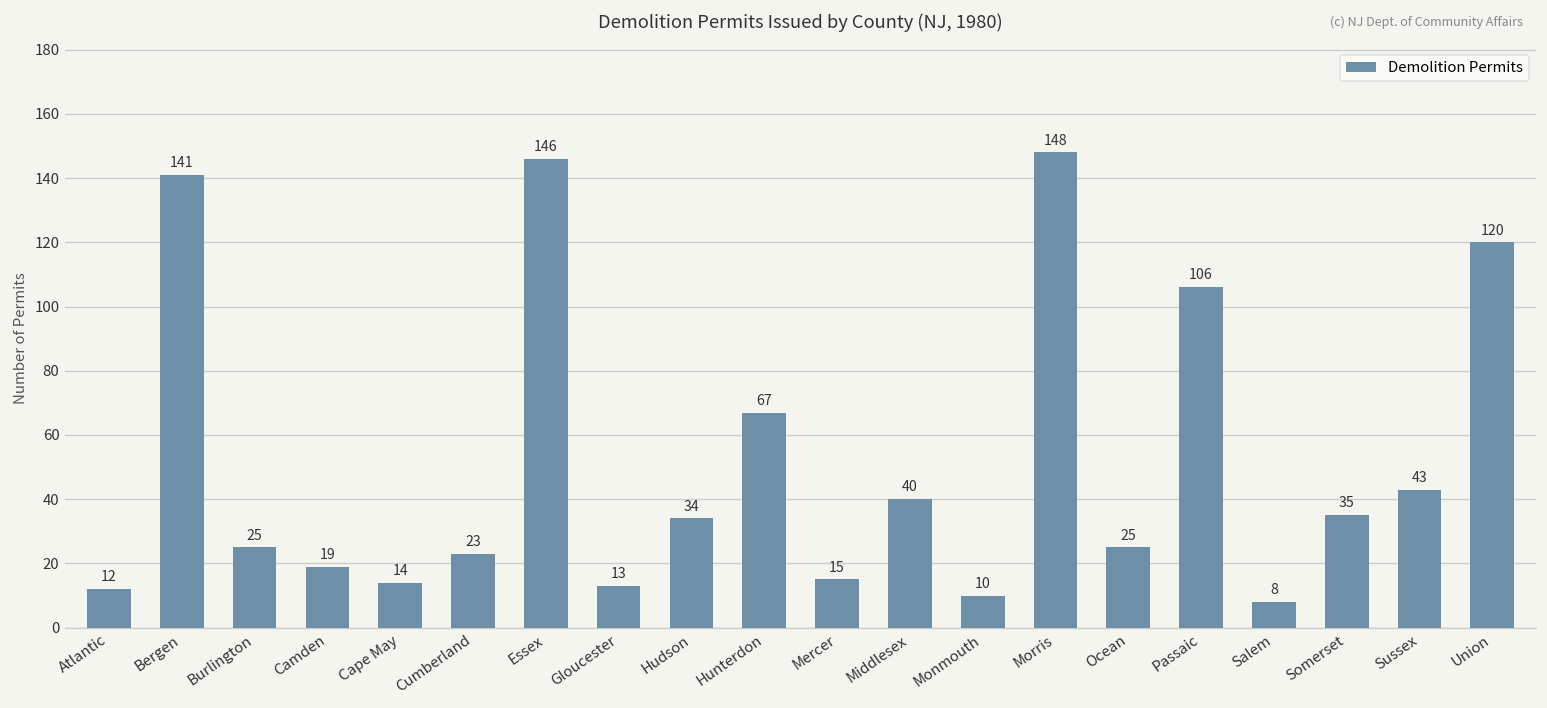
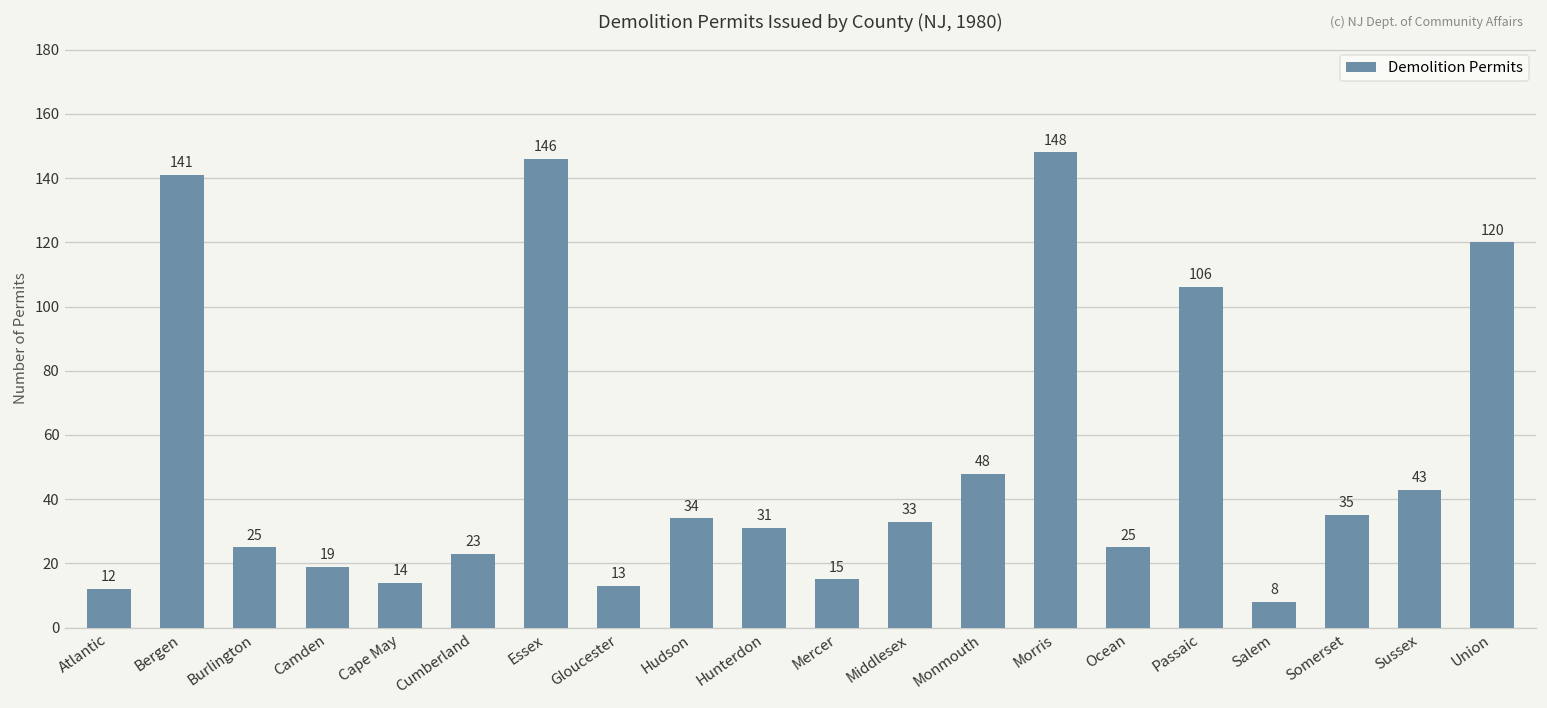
Hunterdon: 67 -> 31
Middlesex: 40 -> 33
Monmouth: 10 -> 48
